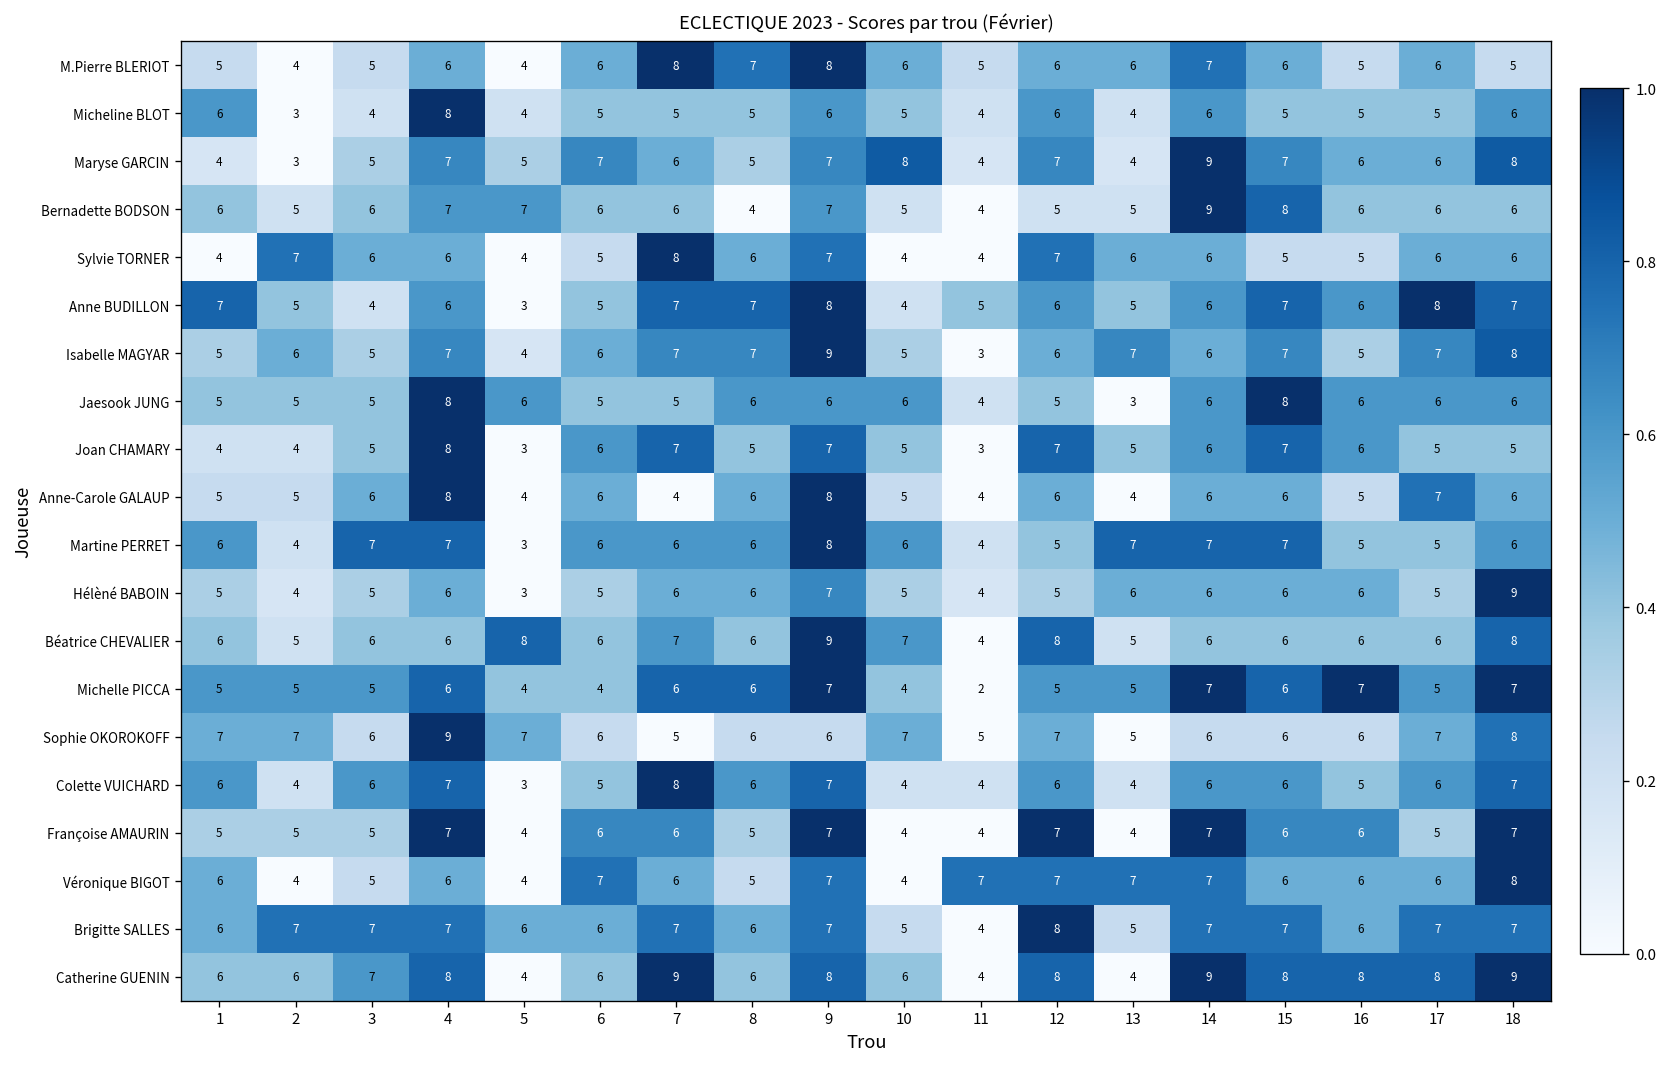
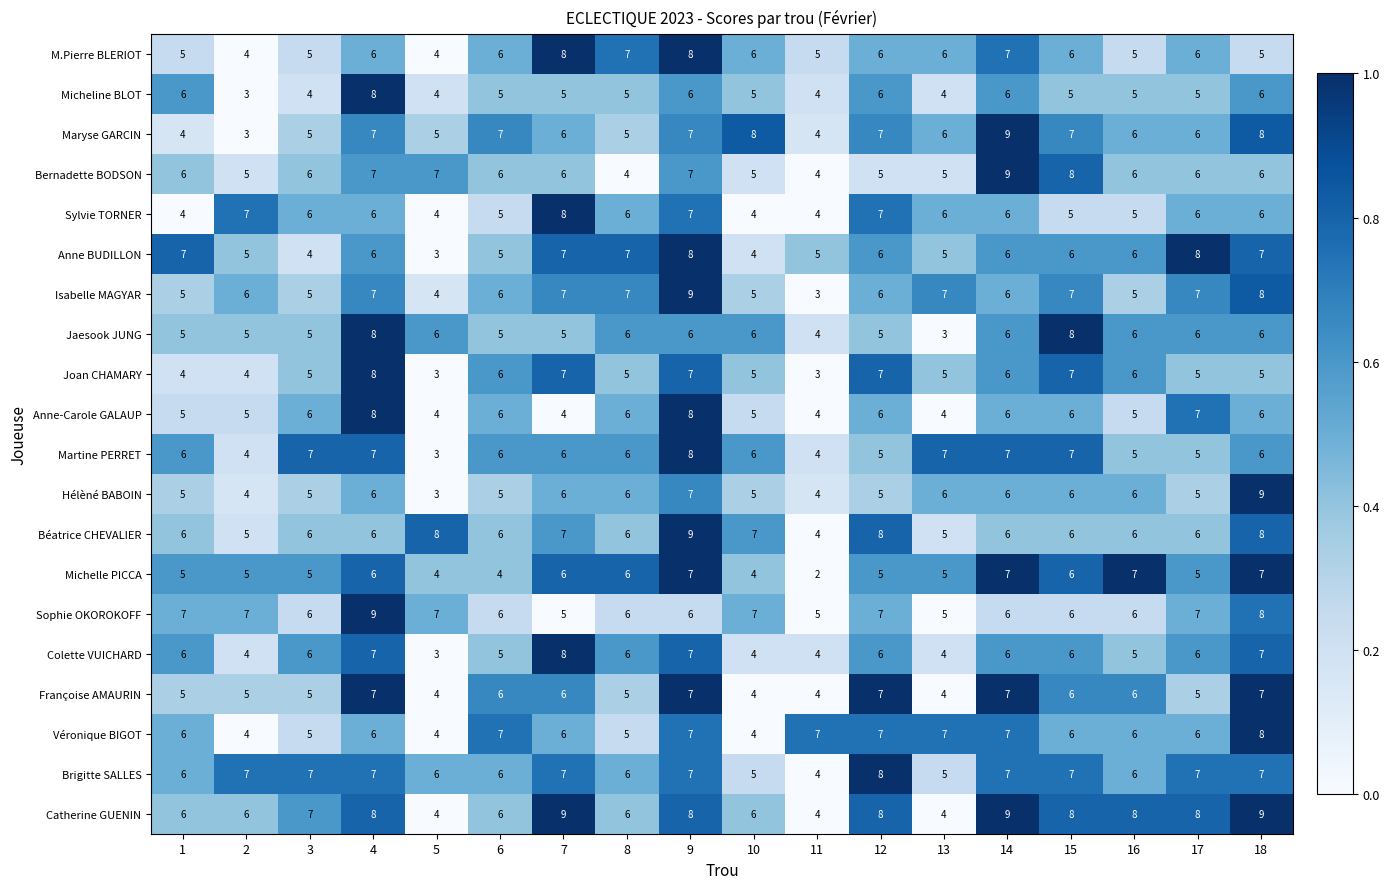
Maryse GARCIN, 13: 4 -> 6
Anne BUDILLON, 15: 7 -> 6
